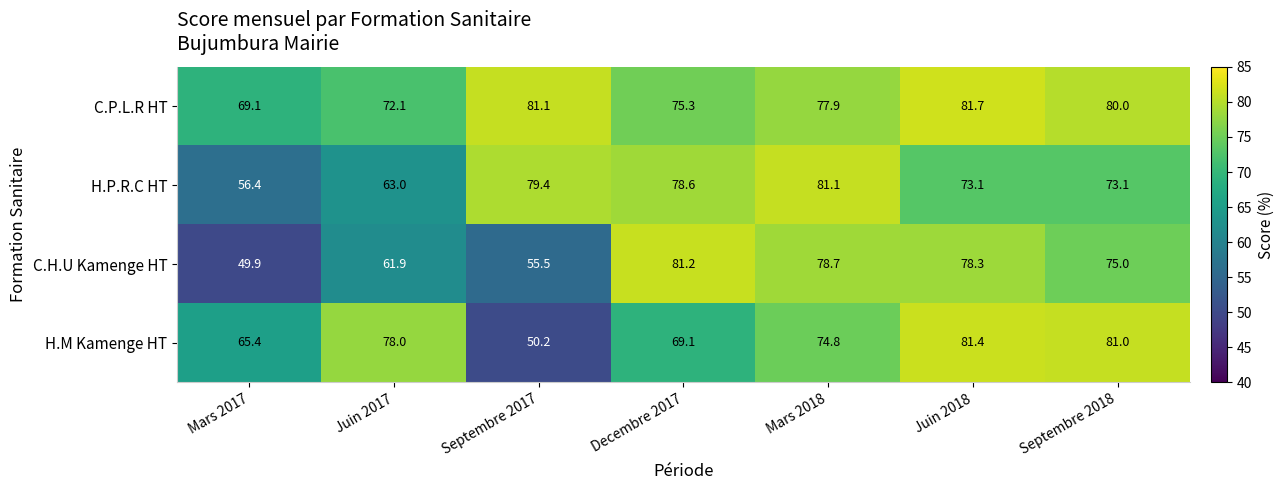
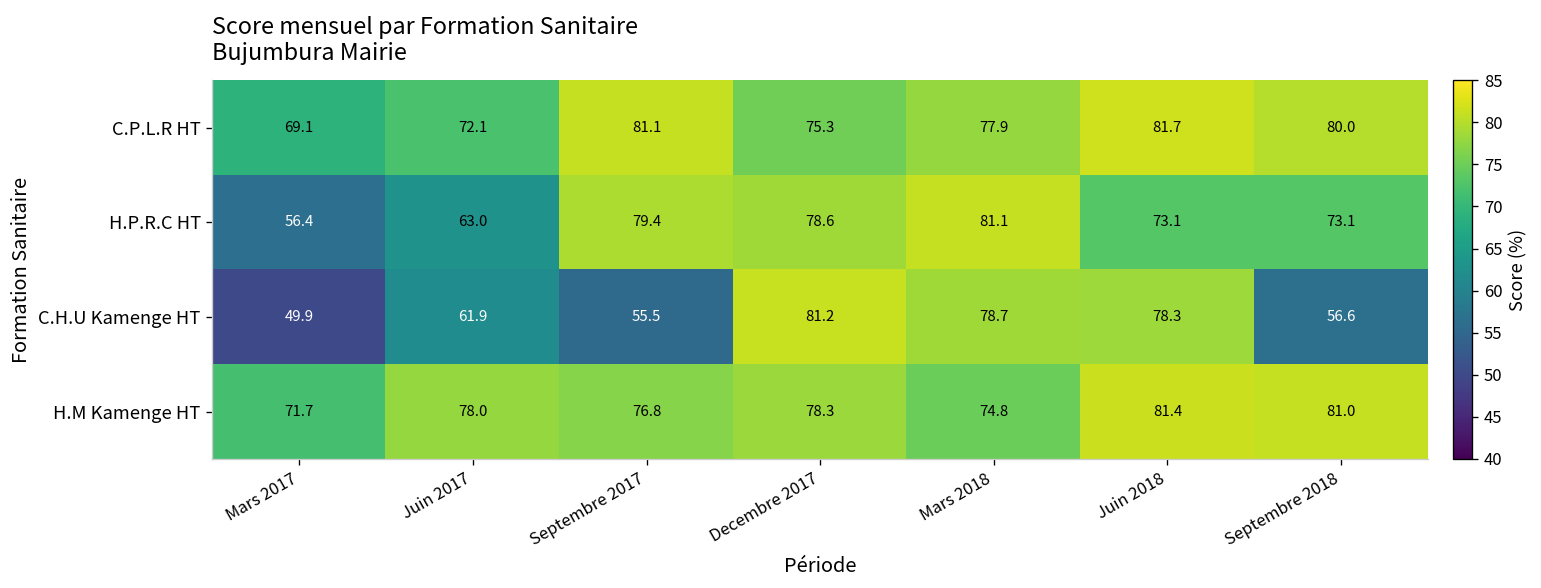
C.H.U Kamenge HT, Septembre 2018: 75.0 -> 56.6
H.M Kamenge HT, Mars 2017: 65.4 -> 71.7
H.M Kamenge HT, Septembre 2017: 50.2 -> 76.8
H.M Kamenge HT, Decembre 2017: 69.1 -> 78.3
